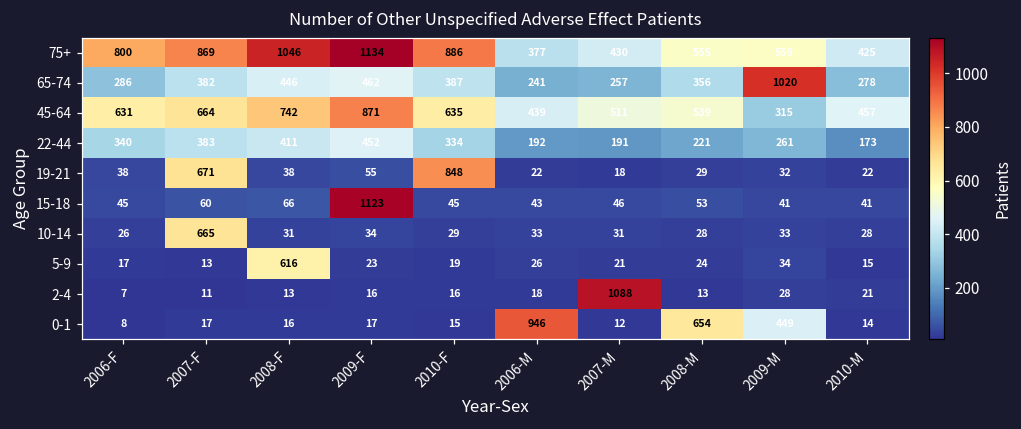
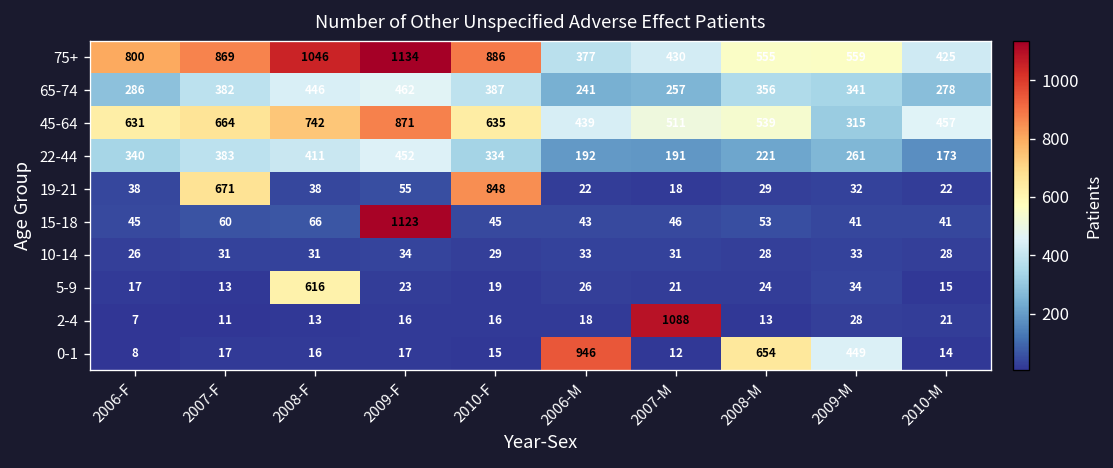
65-74, 2009-M: 1020 -> 341
10-14, 2007-F: 665 -> 31
